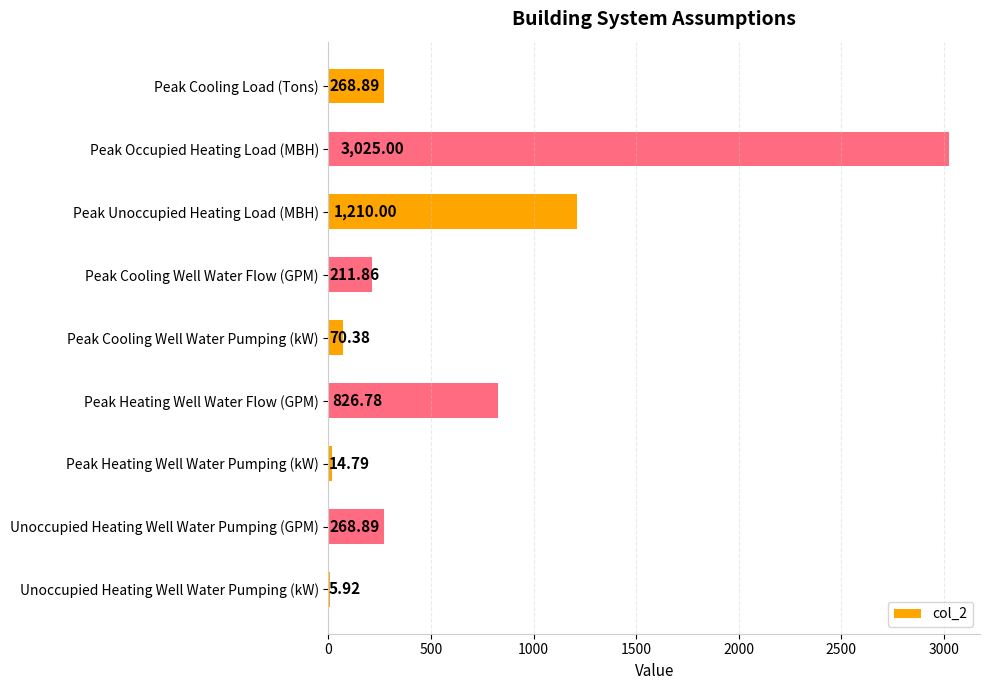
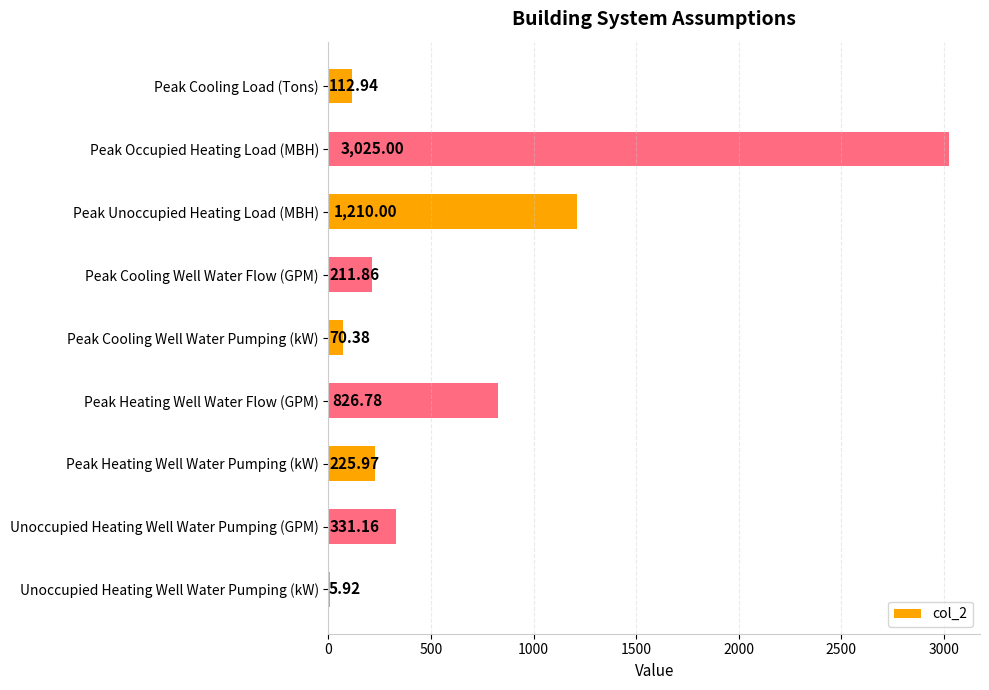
Peak Cooling Load (Tons): 268.89 -> 112.94
Peak Heating Well Water Pumping (kW): 14.79 -> 225.97
Unoccupied Heating Well Water Pumping (GPM): 268.89 -> 331.16
